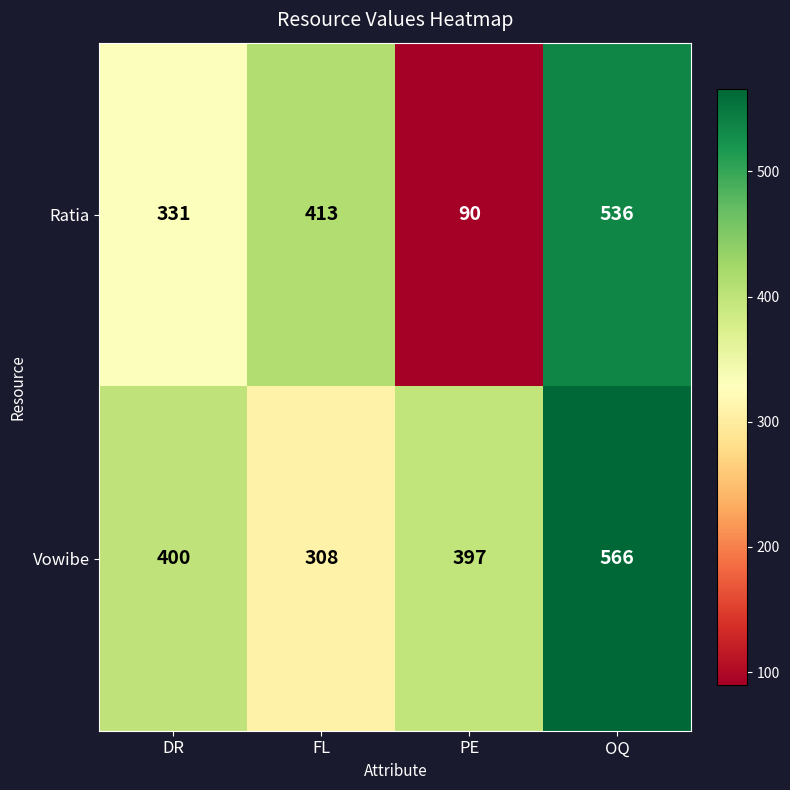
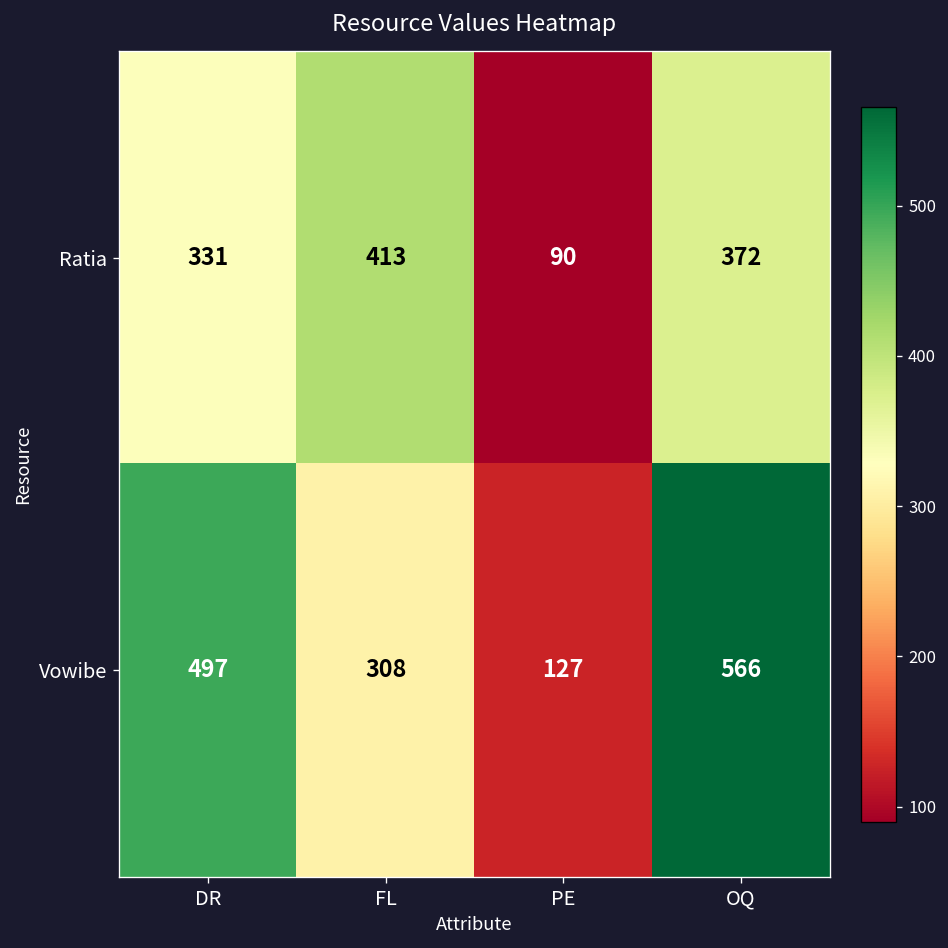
Ratia, OQ: 536 -> 372
Vowibe, DR: 400 -> 497
Vowibe, PE: 397 -> 127
